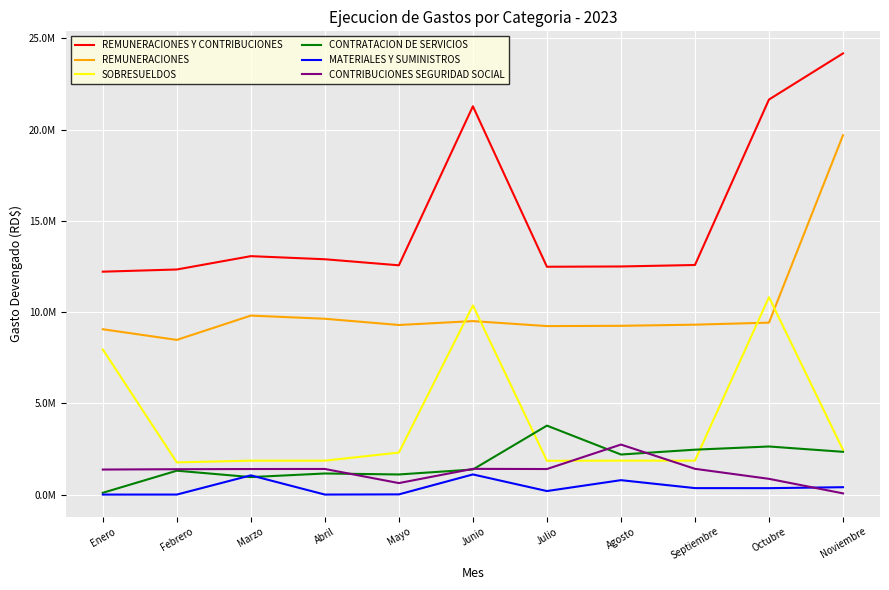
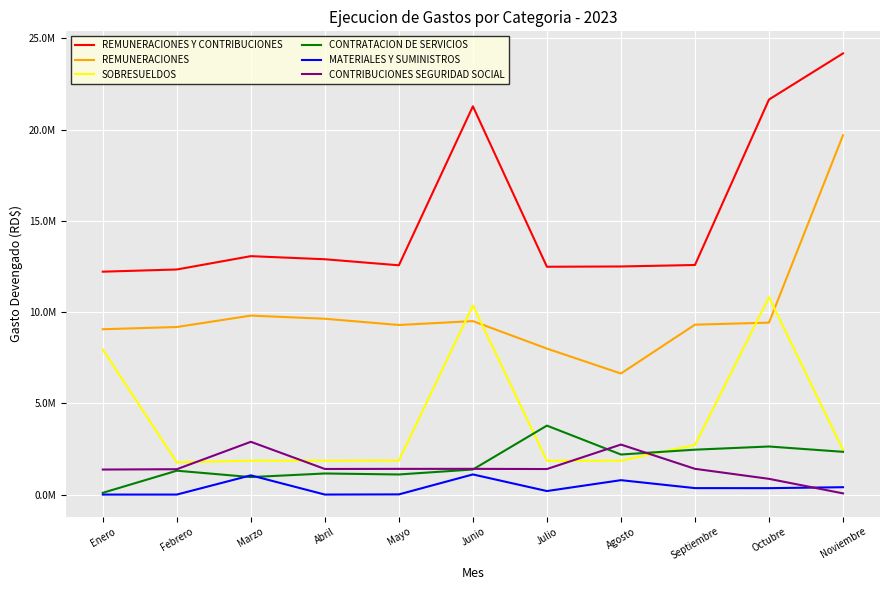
REMUNERACIONES, Febrero: 8500000 -> 9200000
CONTRIBUCIONES SEGURIDAD SOCIAL, Marzo: 1400000 -> 2900000
SOBRESUELDOS, Mayo: 2300000 -> 1900000
CONTRIBUCIONES SEGURIDAD SOCIAL, Mayo: 600000 -> 1400000
REMUNERACIONES, Julio: 9200000 -> 8000000
REMUNERACIONES, Agosto: 9200000 -> 6600000
SOBRESUELDOS, Septiembre: 1900000 -> 2700000
